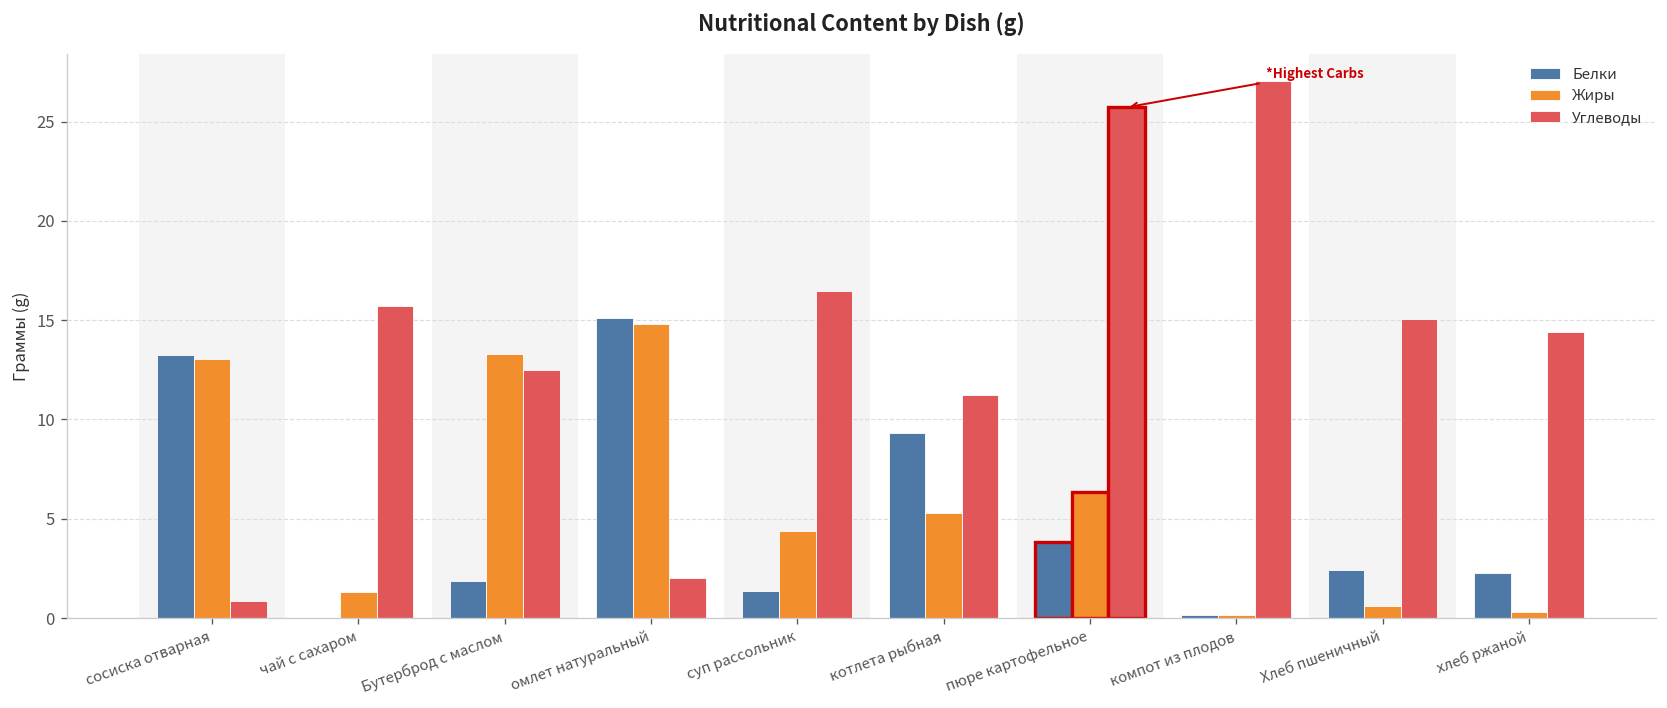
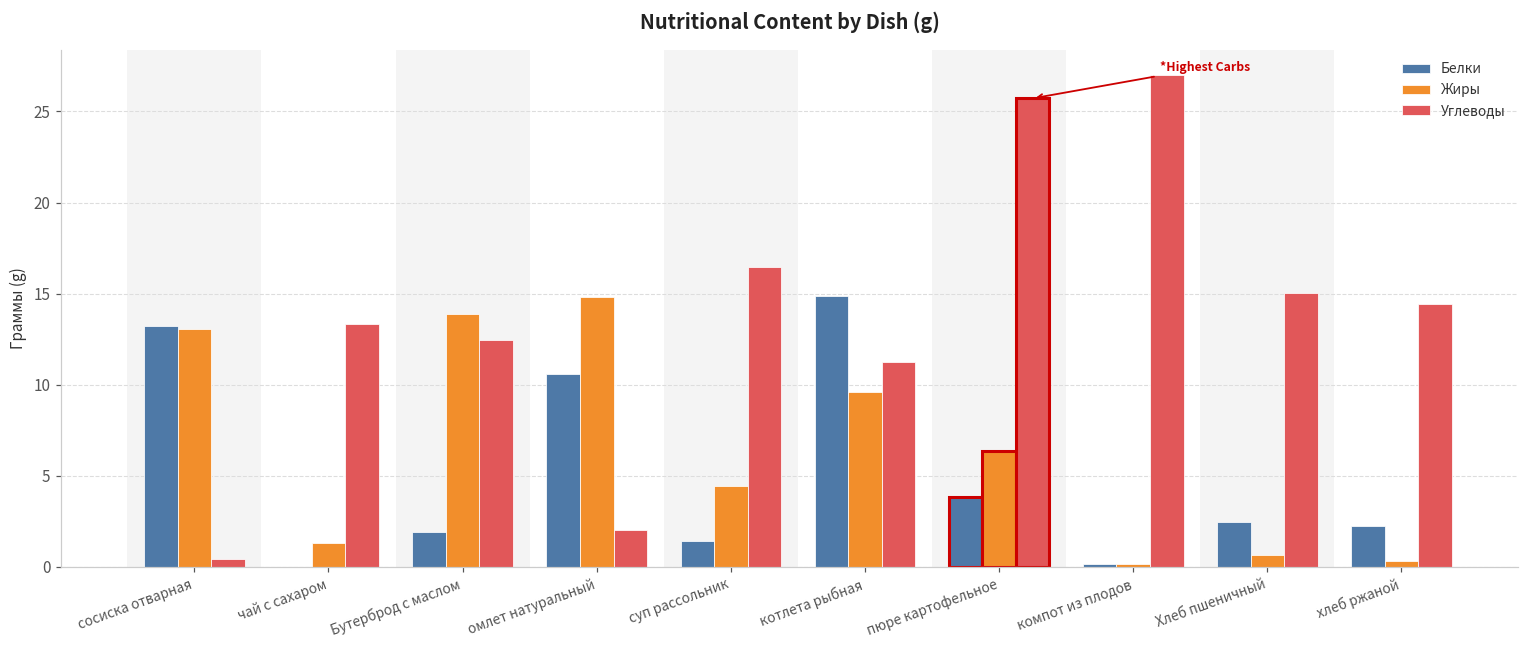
Углеводы, сосиска отварная: 0.9 -> 0.4
Углеводы, чай с сахаром: 15.7 -> 13.3
Жиры, Бутерброд с маслом: 13.3 -> 13.9
Белки, омлет натуральный: 15.1 -> 10.6
Белки, котлета рыбная: 9.3 -> 14.9
Жиры, котлета рыбная: 5.3 -> 9.6
